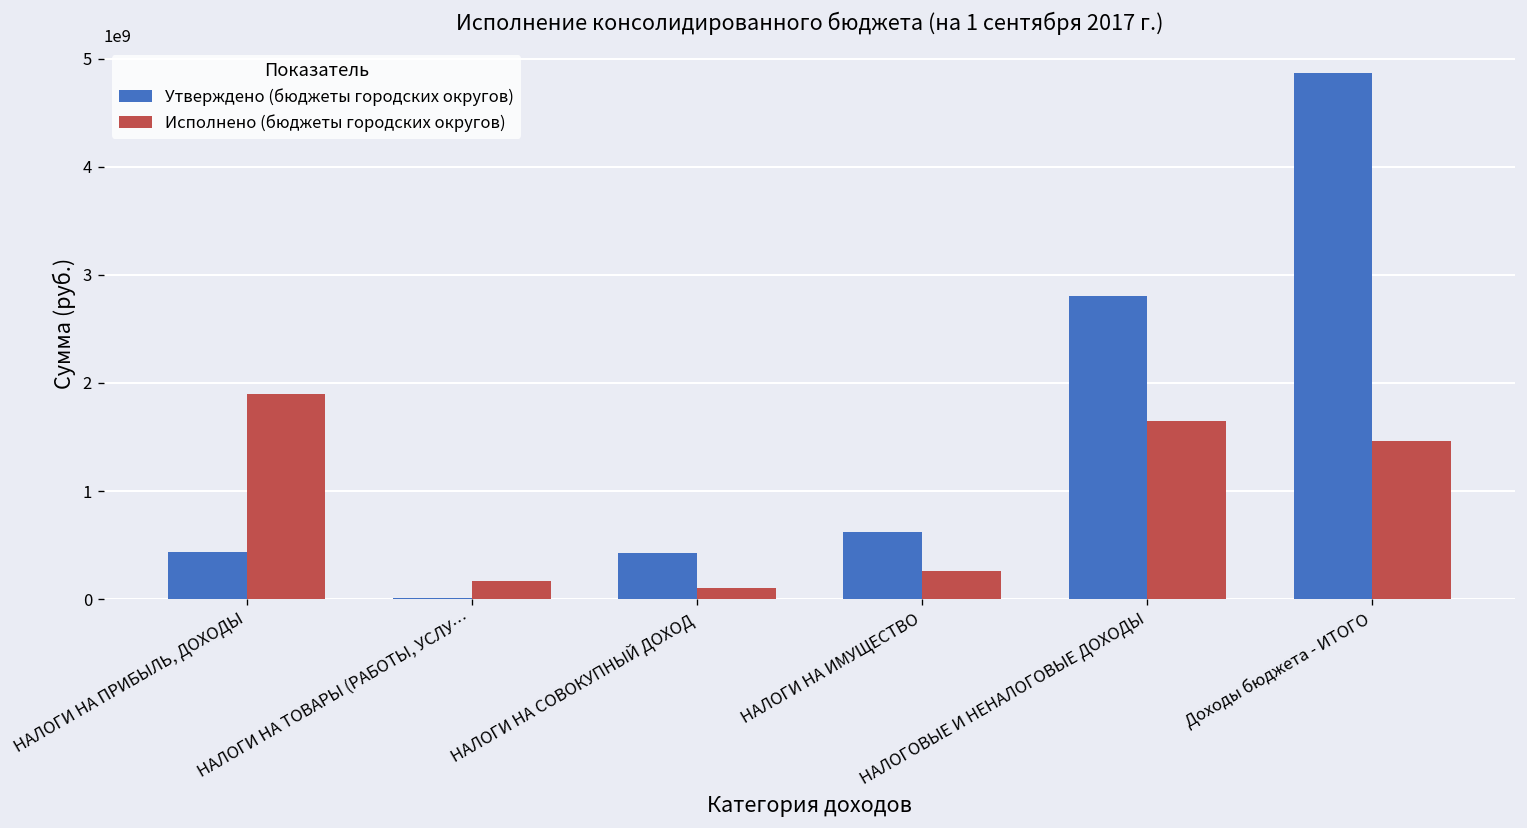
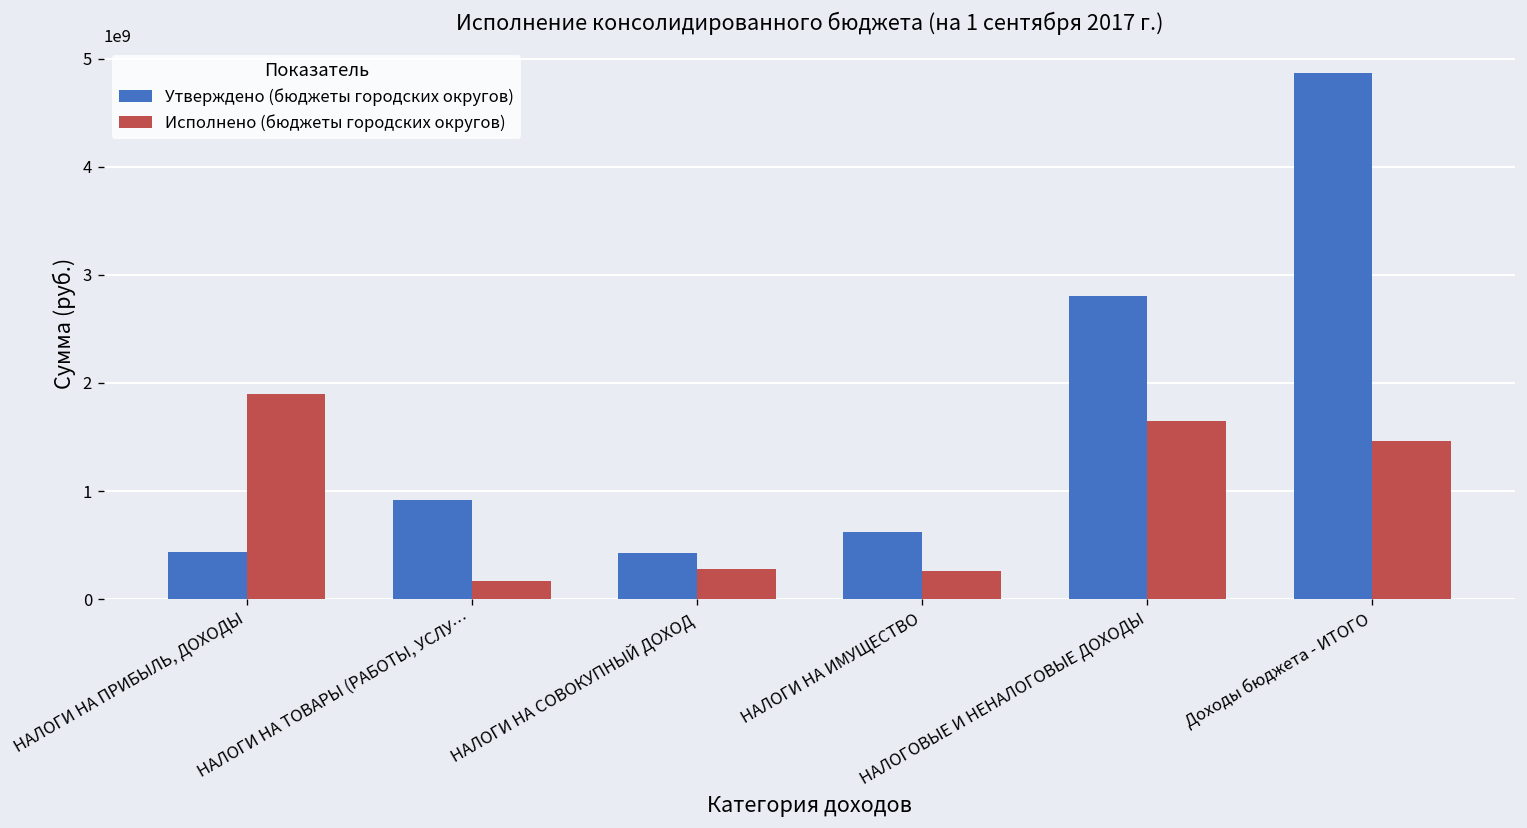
Утверждено (бюджеты городских округов), НАЛОГИ НА ТОВАРЫ (РАБОТЫ, УСЛУ…: 0 -> 900000000
Исполнено (бюджеты городских округов), НАЛОГИ НА СОВОКУПНЫЙ ДОХОД: 100000000 -> 300000000
